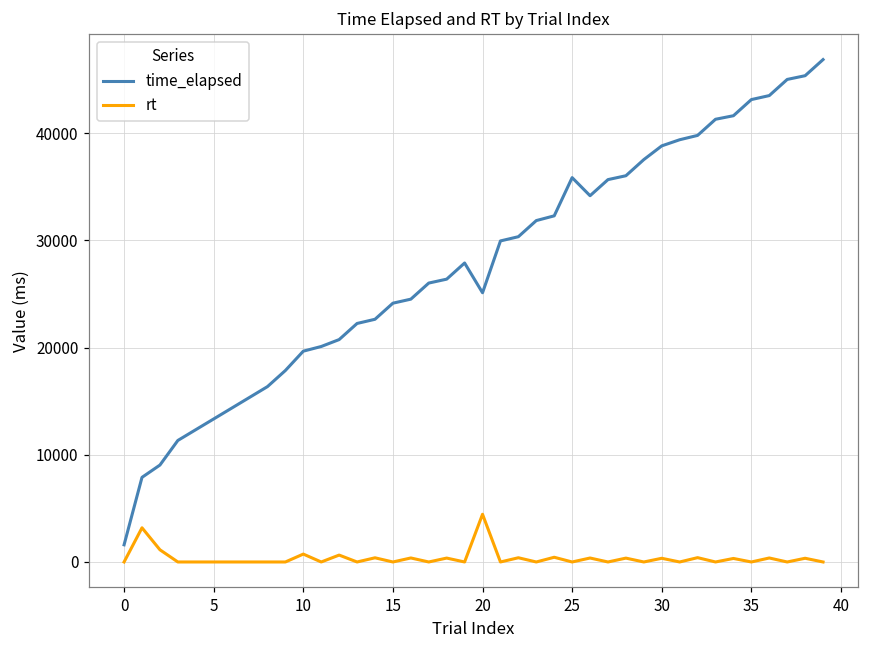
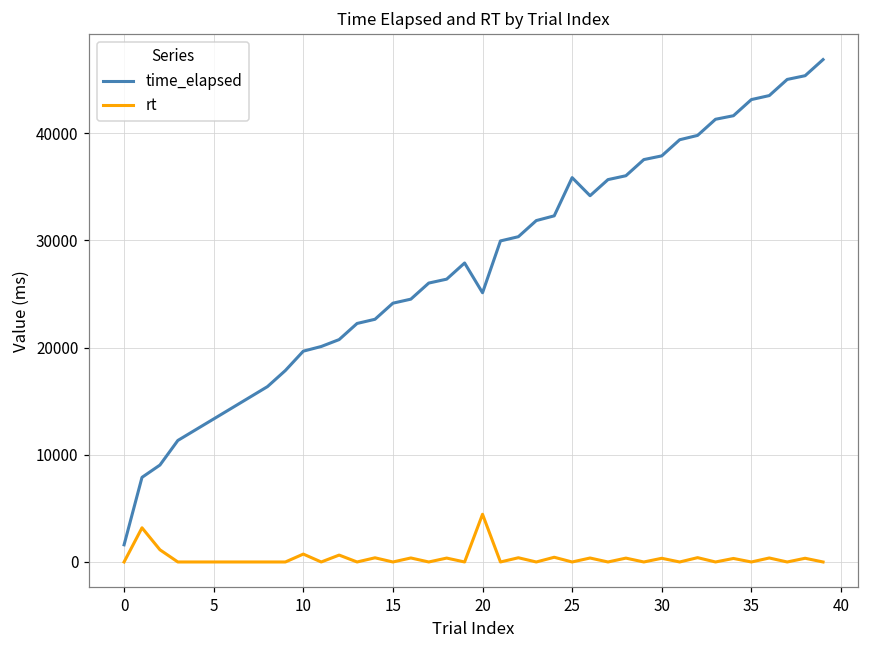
time_elapsed, 30: 39000 -> 38000
